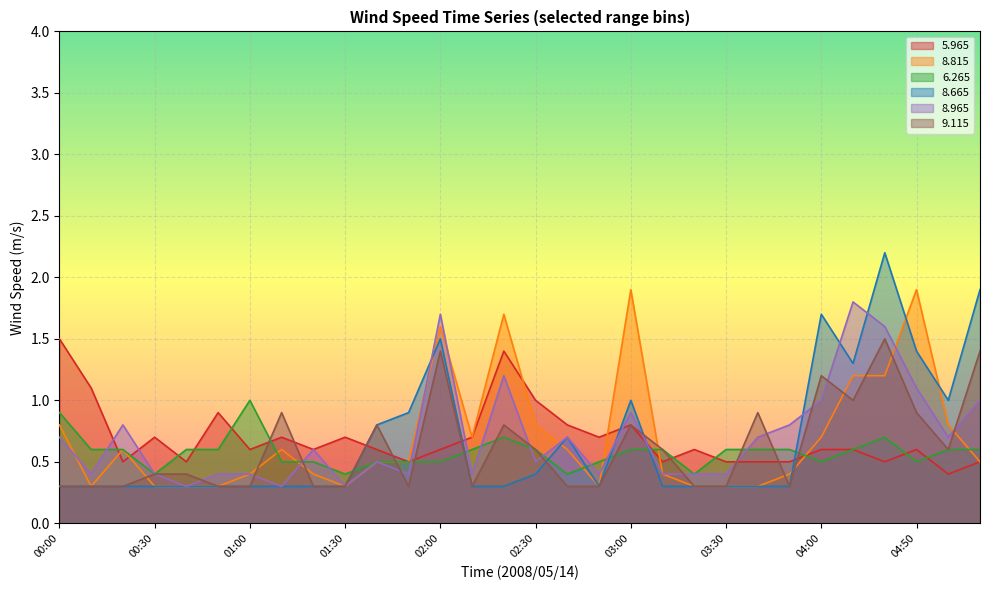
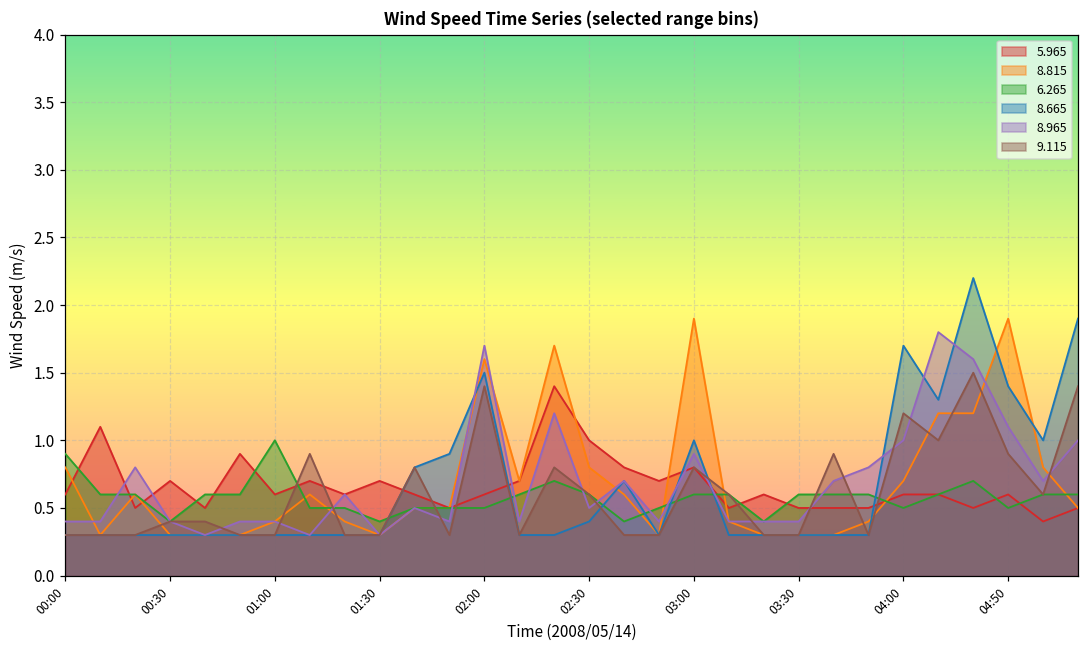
5.965, 00:00: 1.5 -> 0.6
8.965, 00:00: 0.7 -> 0.4
